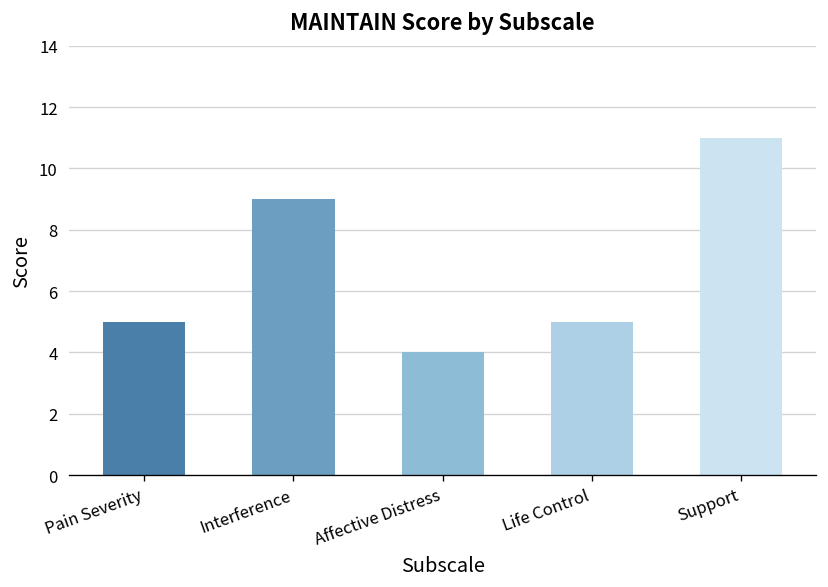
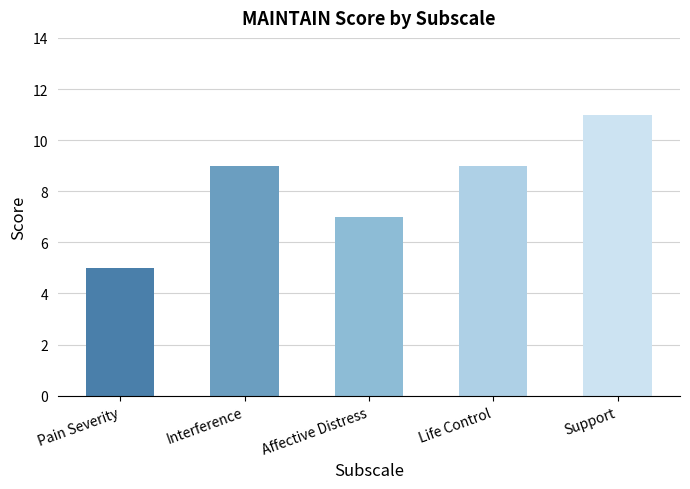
Affective Distress: 4 -> 7
Life Control: 5 -> 9
